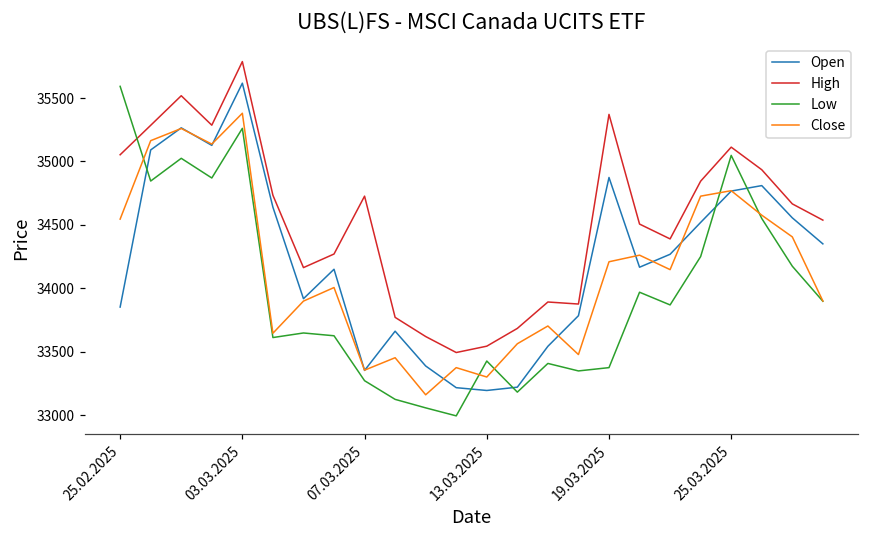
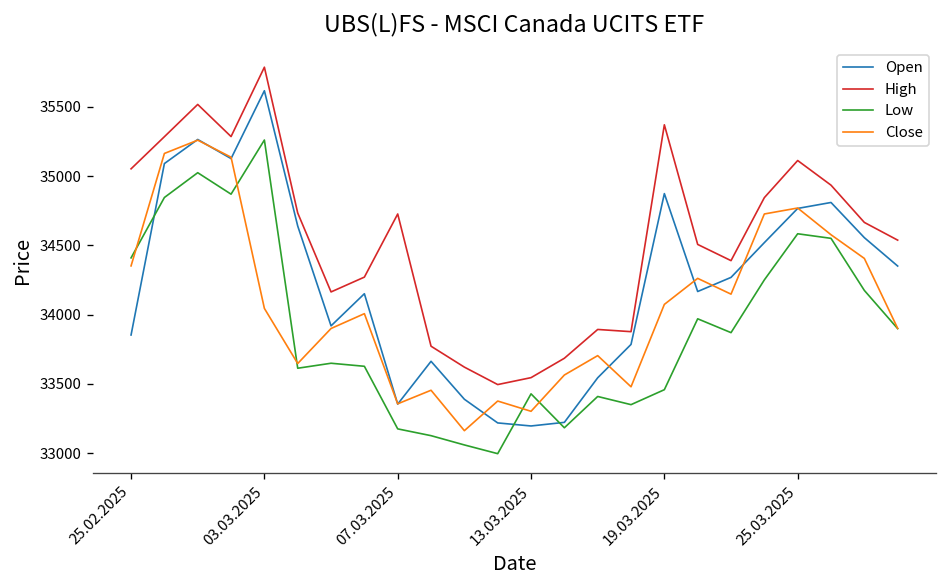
Low, 25.02.2025: 35590 -> 34410
Close, 25.02.2025: 34550 -> 34350
Close, 03.03.2025: 35380 -> 34050
Low, 07.03.2025: 33270 -> 33180
Low, 19.03.2025: 33380 -> 33460
Close, 19.03.2025: 34210 -> 34070
Low, 25.03.2025: 35050 -> 34580
